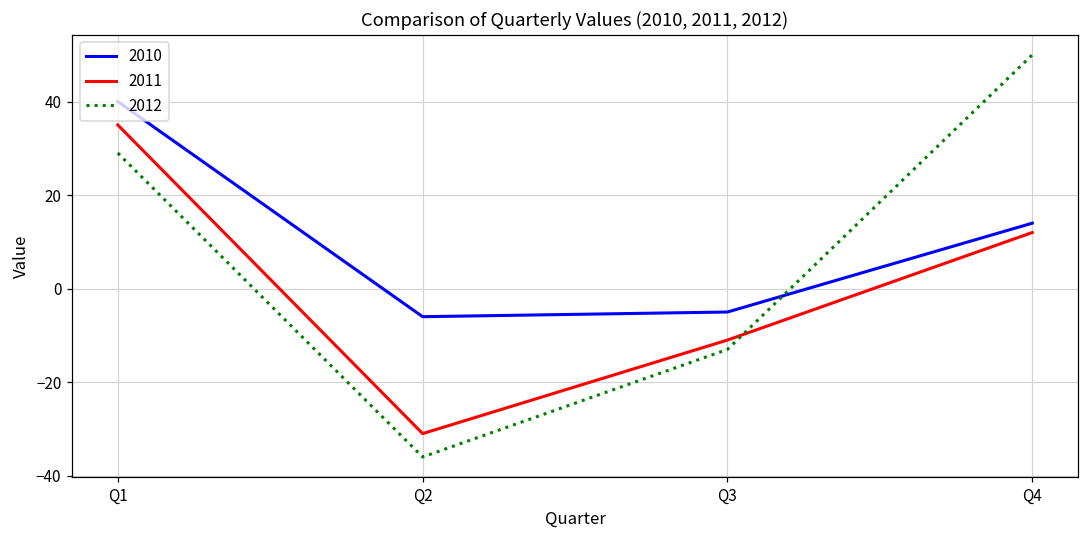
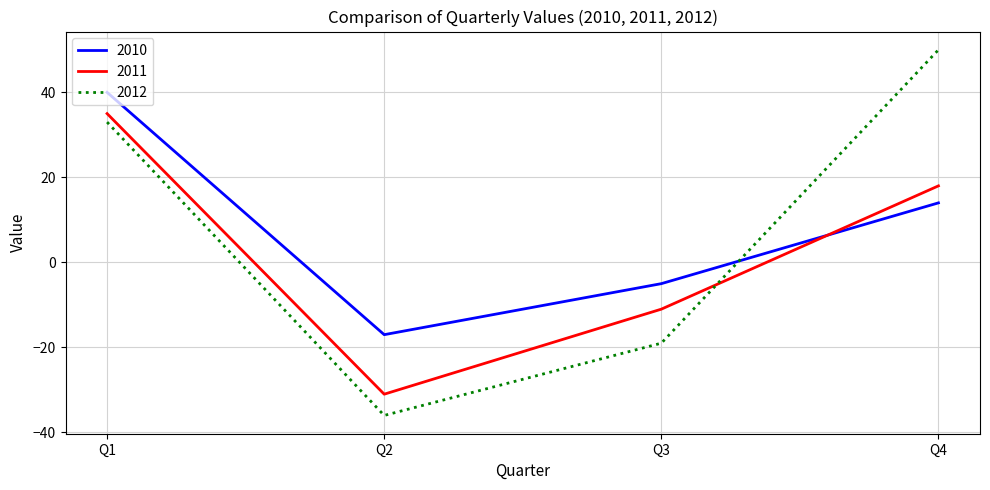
2012, Q1: 29 -> 33
2010, Q2: -6 -> -17
2012, Q3: -13 -> -19
2011, Q4: 12 -> 18
